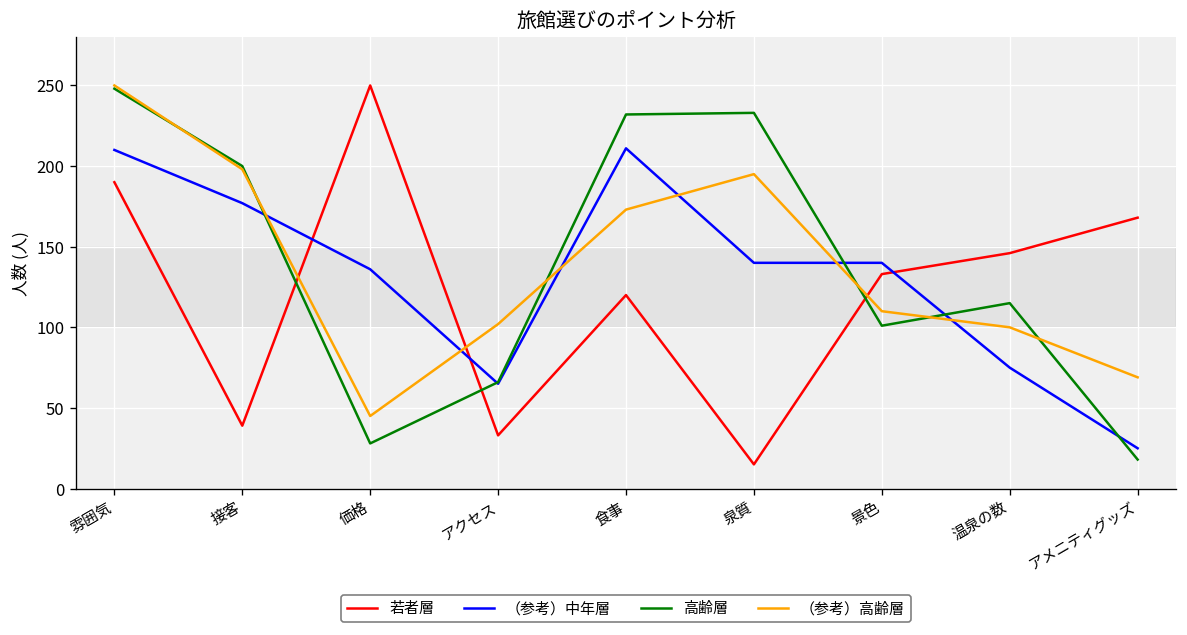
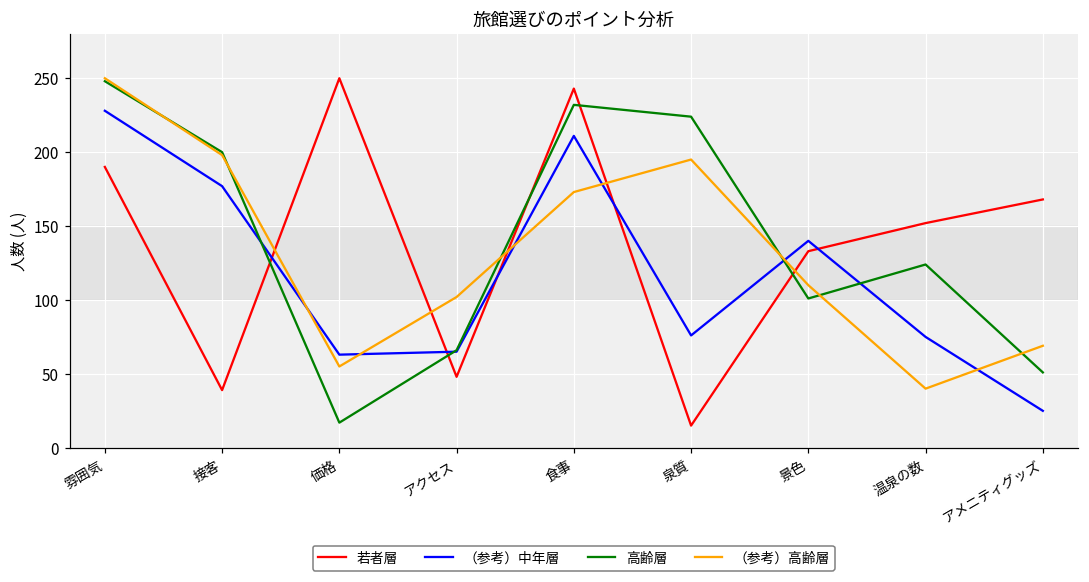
（参考）中年層, 雰囲気: 210 -> 228
（参考）中年層, 価格: 136 -> 63
高齢層, 価格: 28 -> 17
（参考）高齢層, 価格: 45 -> 55
若者層, アクセス: 33 -> 48
若者層, 食事: 120 -> 243
（参考）中年層, 泉質: 140 -> 76
高齢層, 泉質: 233 -> 224
若者層, 温泉の数: 146 -> 152
高齢層, 温泉の数: 115 -> 124
（参考）高齢層, 温泉の数: 100 -> 40
高齢層, アメニティグッズ: 18 -> 51
